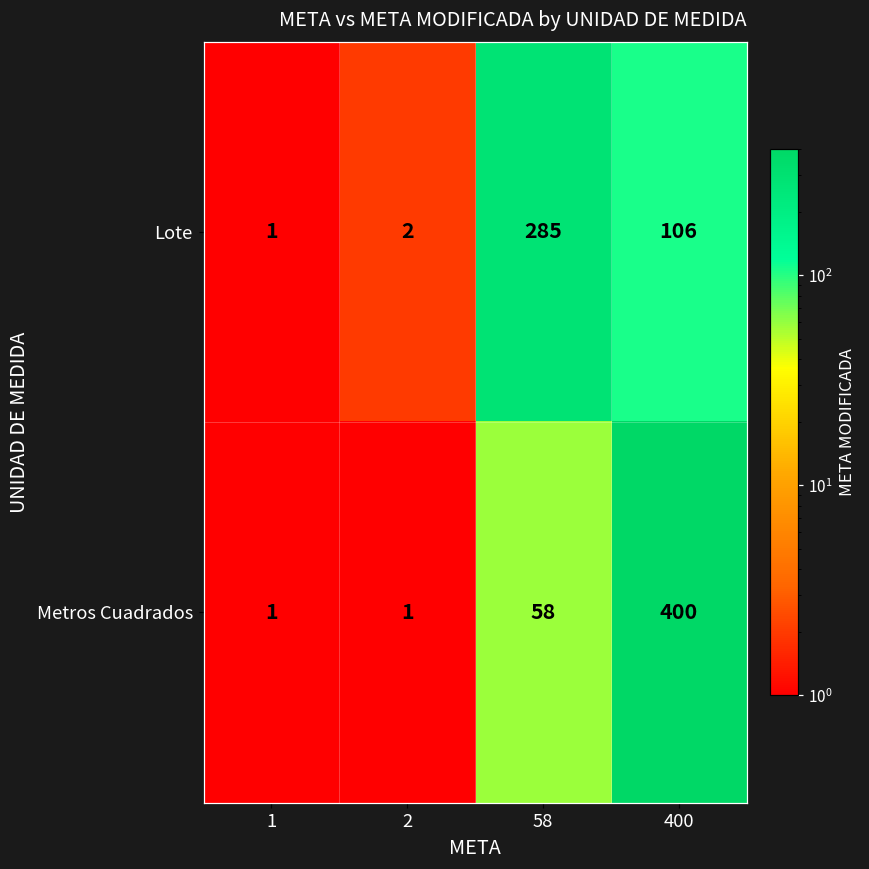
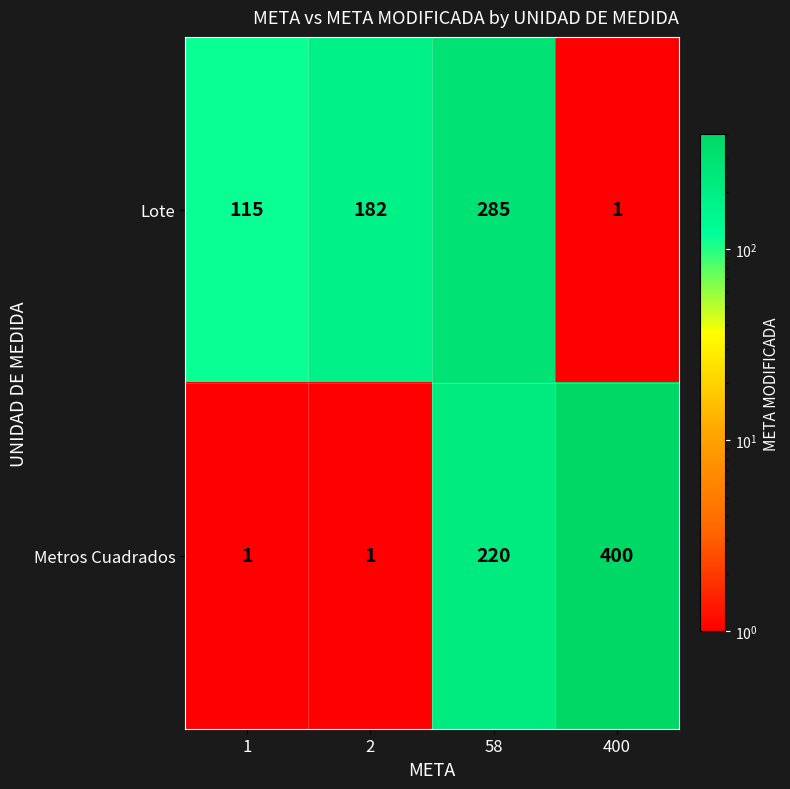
Lote, 1: 1 -> 115
Lote, 2: 2 -> 182
Lote, 400: 106 -> 1
Metros Cuadrados, 58: 58 -> 220
